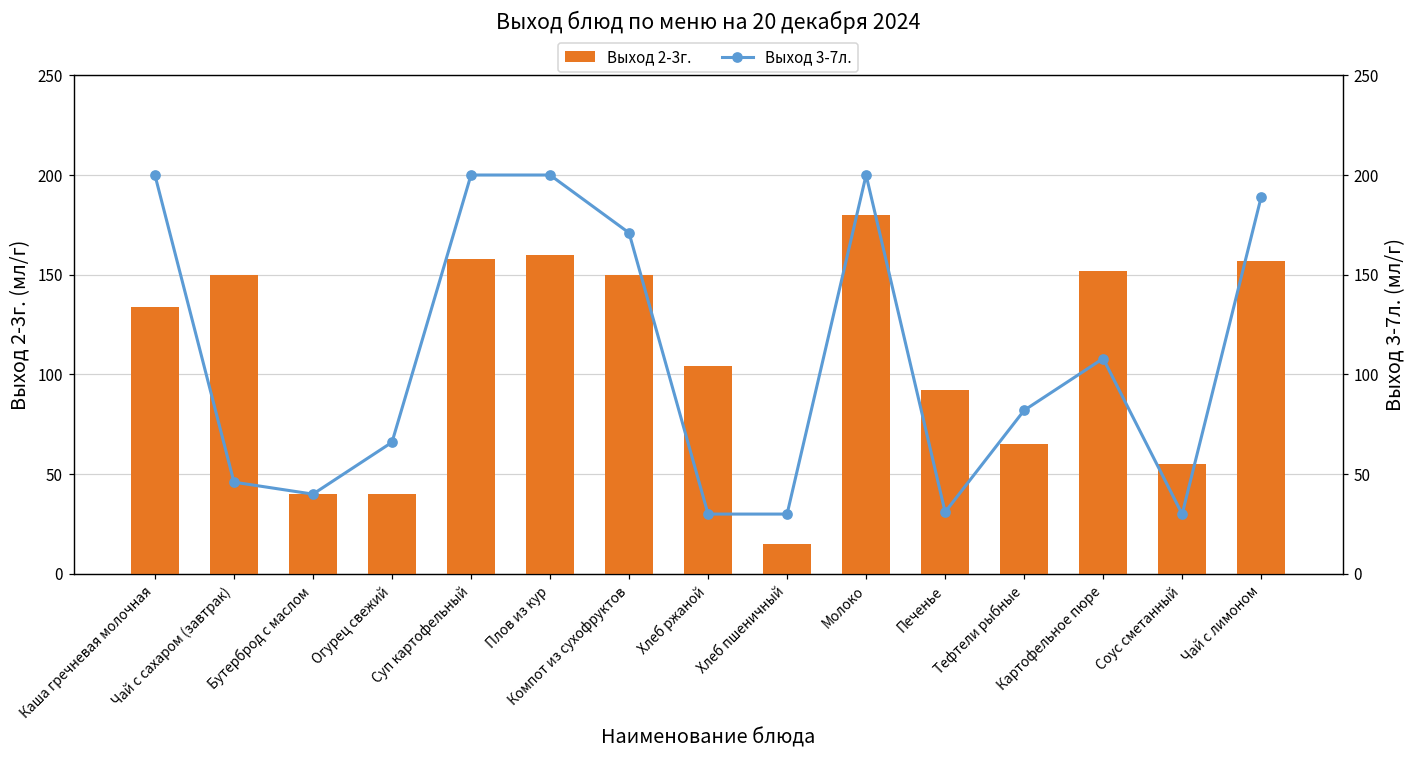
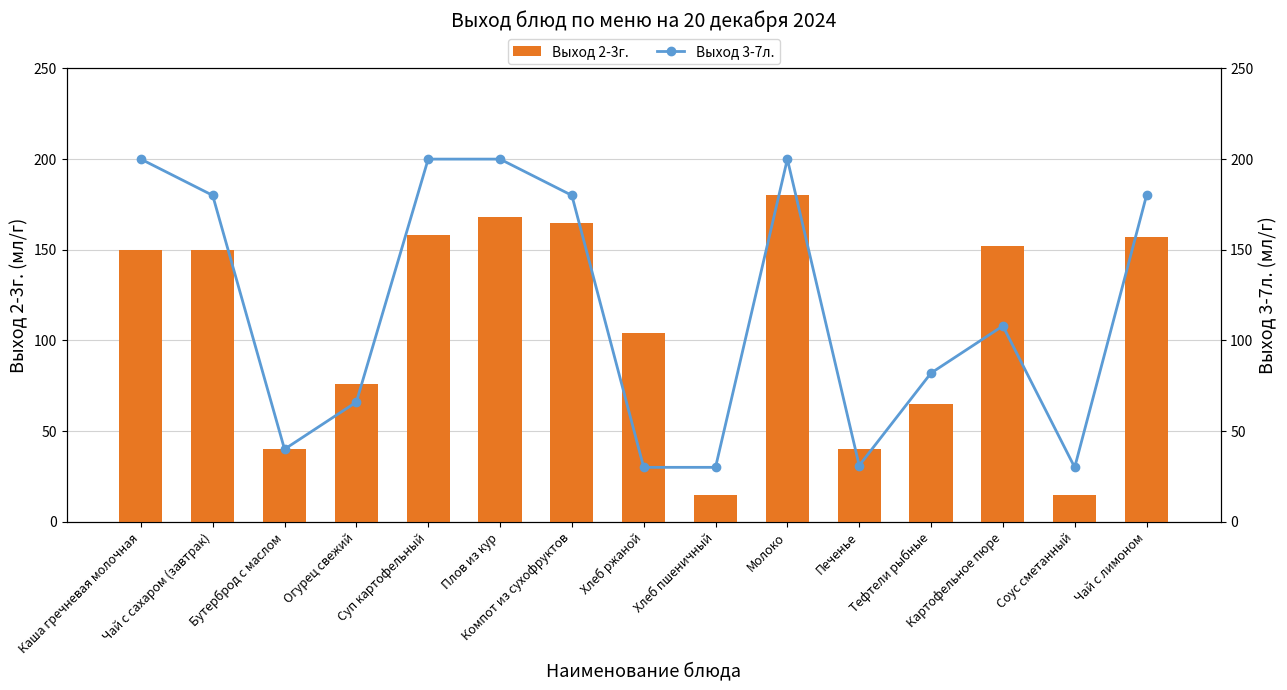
Выход 2-3г., Каша гречневая молочная: 134 -> 150
Выход 2-3г., Огурец свежий: 40 -> 76
Выход 2-3г., Плов из кур: 160 -> 168
Выход 2-3г., Компот из сухофруктов: 150 -> 165
Выход 2-3г., Печенье: 92 -> 40
Выход 2-3г., Соус сметанный: 55 -> 15
Выход 3-7л., Чай с сахаром (завтрак): 46 -> 180
Выход 3-7л., Компот из сухофруктов: 171 -> 180
Выход 3-7л., Чай с лимоном: 189 -> 180
